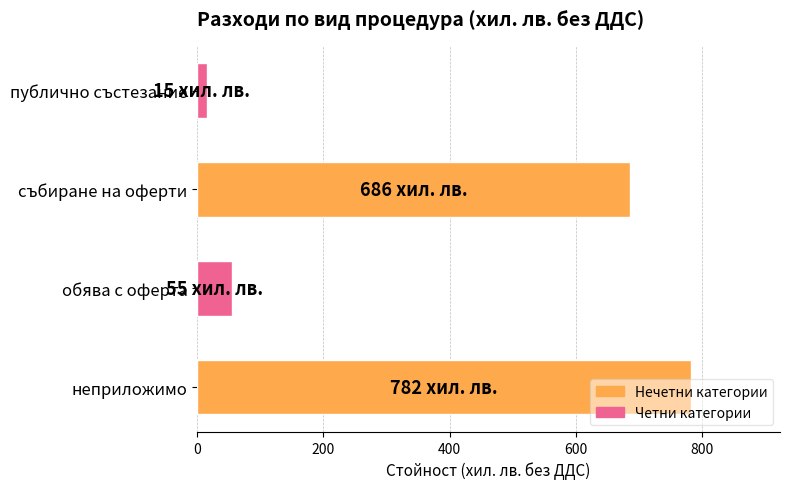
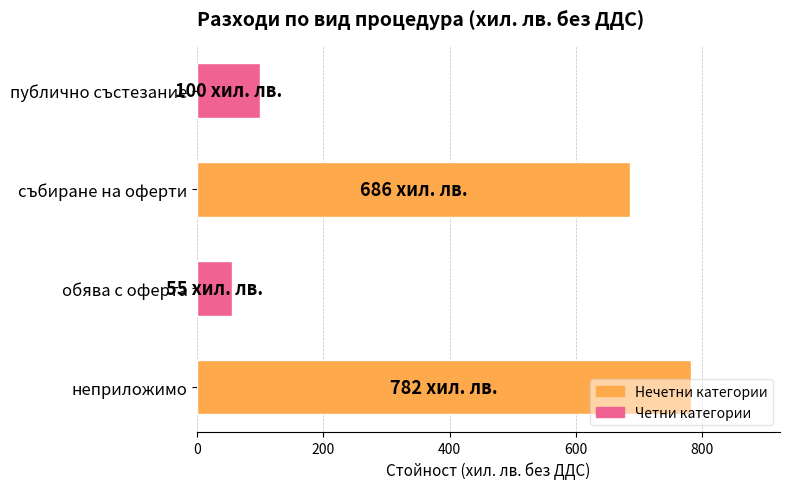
публично състезание: 15 -> 100
